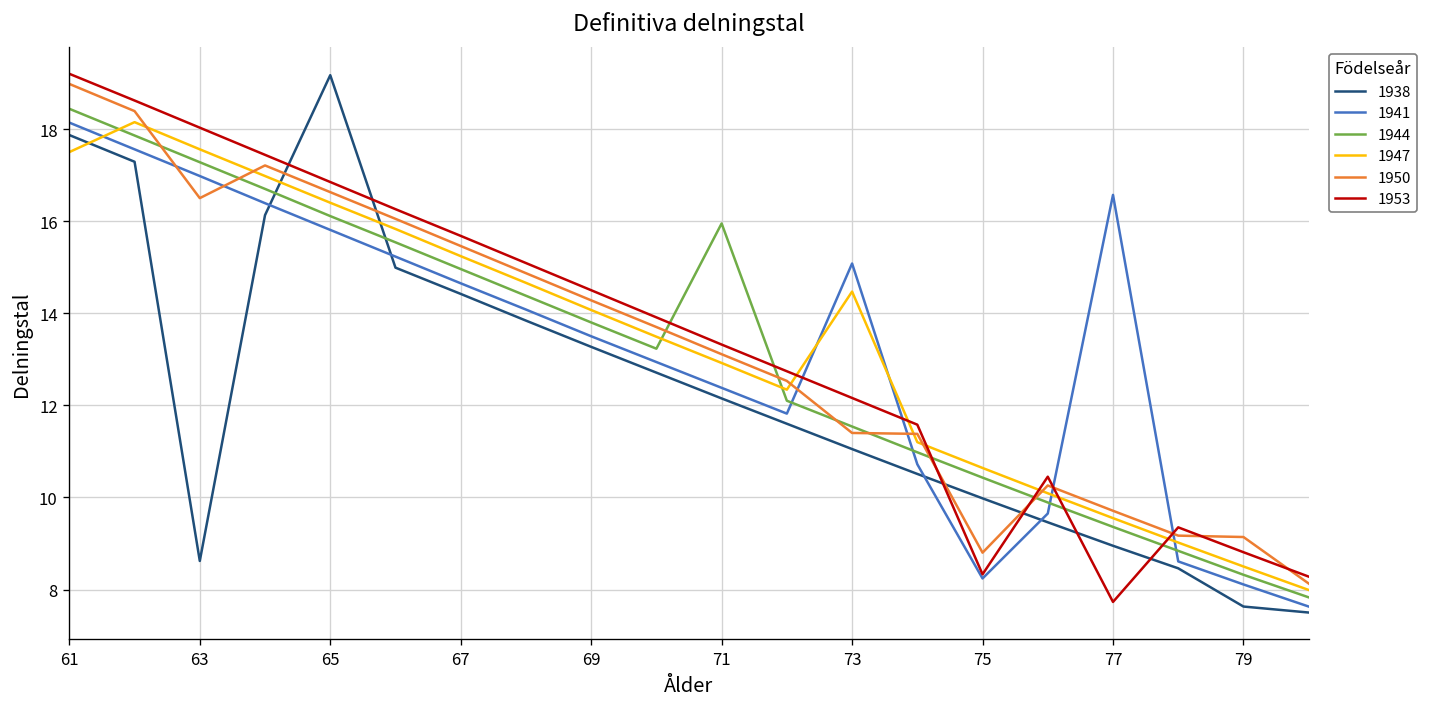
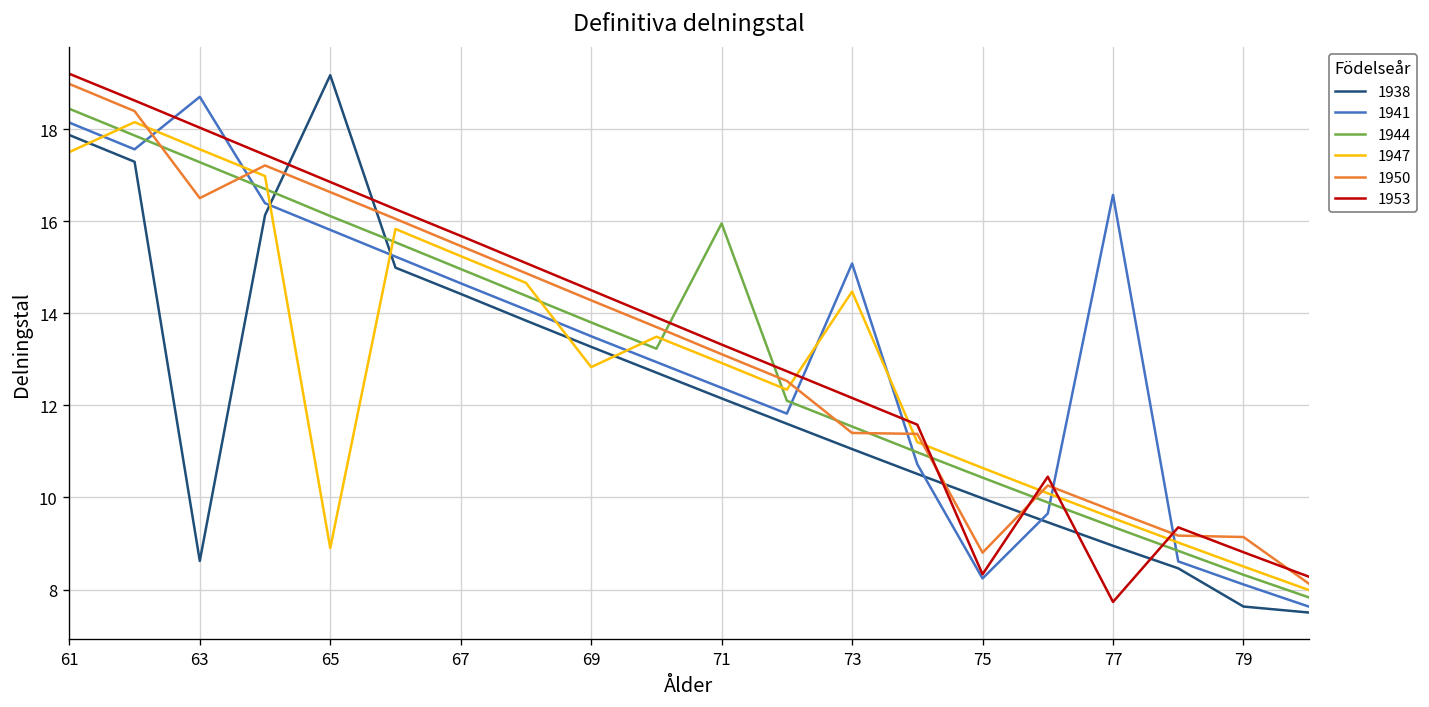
1941, 63: 17.0 -> 18.7
1947, 65: 16.4 -> 8.9
1947, 69: 14.1 -> 12.8
